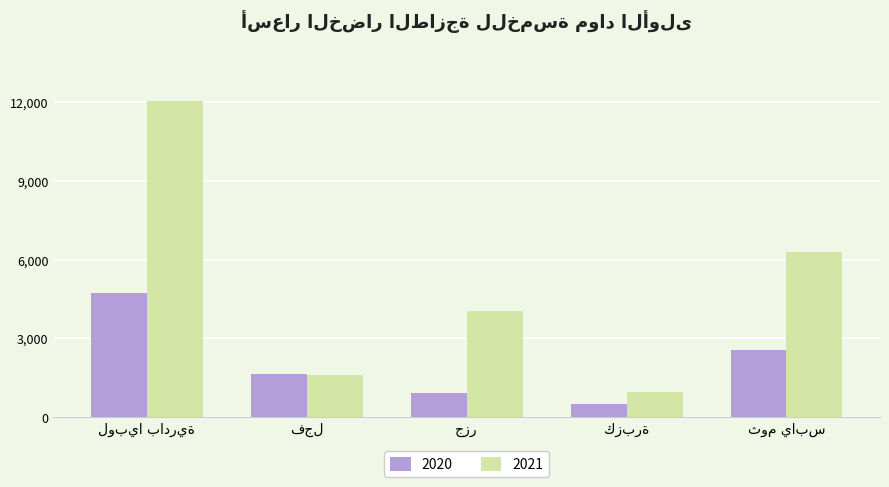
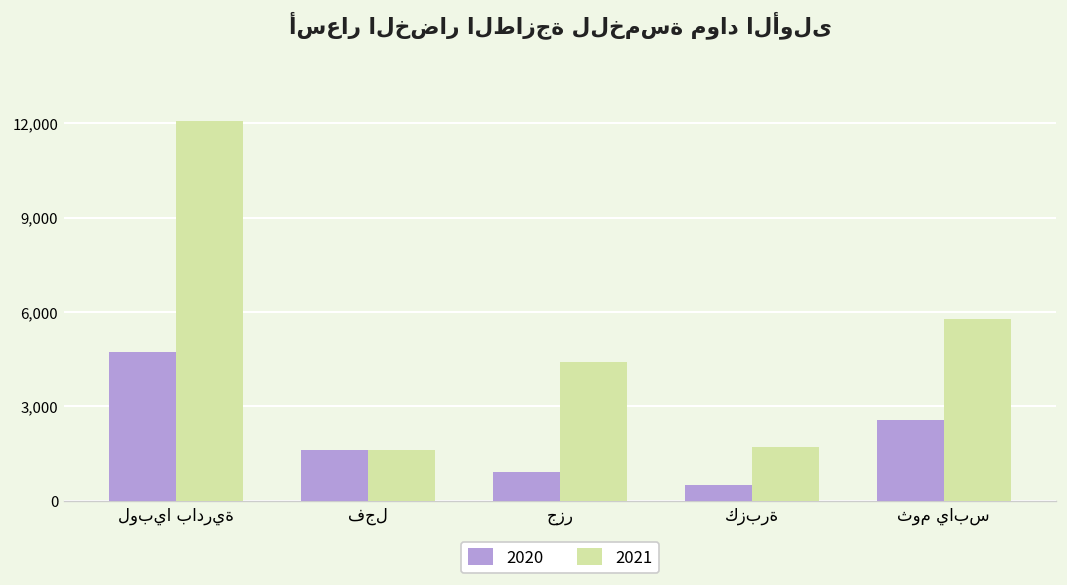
2021, جزر: 4,000 -> 4,400
2021, كزبرة: 900 -> 1,700
2021, ثوم يابس: 6,300 -> 5,800
